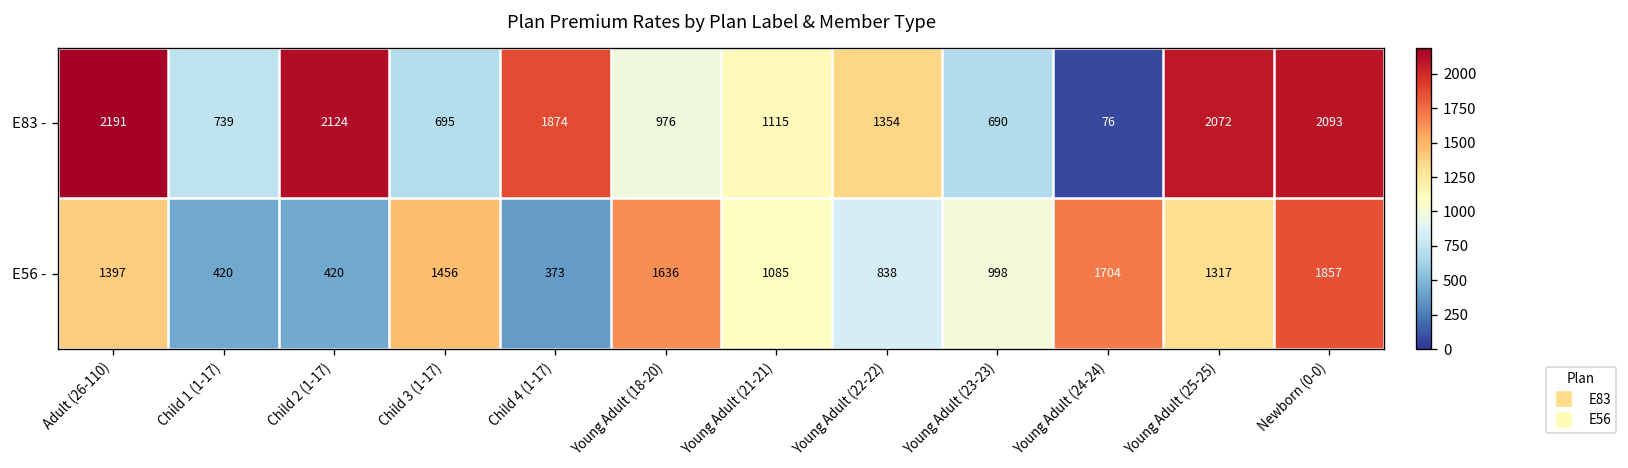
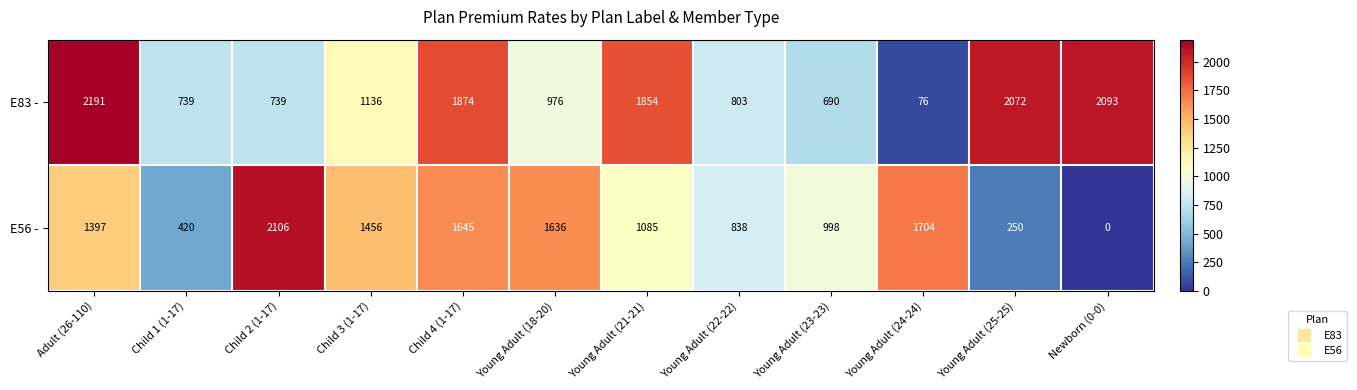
E83 -, Child 2 (1-17): 2124 -> 739
E83 -, Child 3 (1-17): 695 -> 1136
E83 -, Young Adult (21-21): 1115 -> 1854
E83 -, Young Adult (22-22): 1354 -> 803
E56 -, Child 2 (1-17): 420 -> 2106
E56 -, Child 4 (1-17): 373 -> 1645
E56 -, Young Adult (25-25): 1317 -> 250
E56 -, Newborn (0-0): 1857 -> 0
